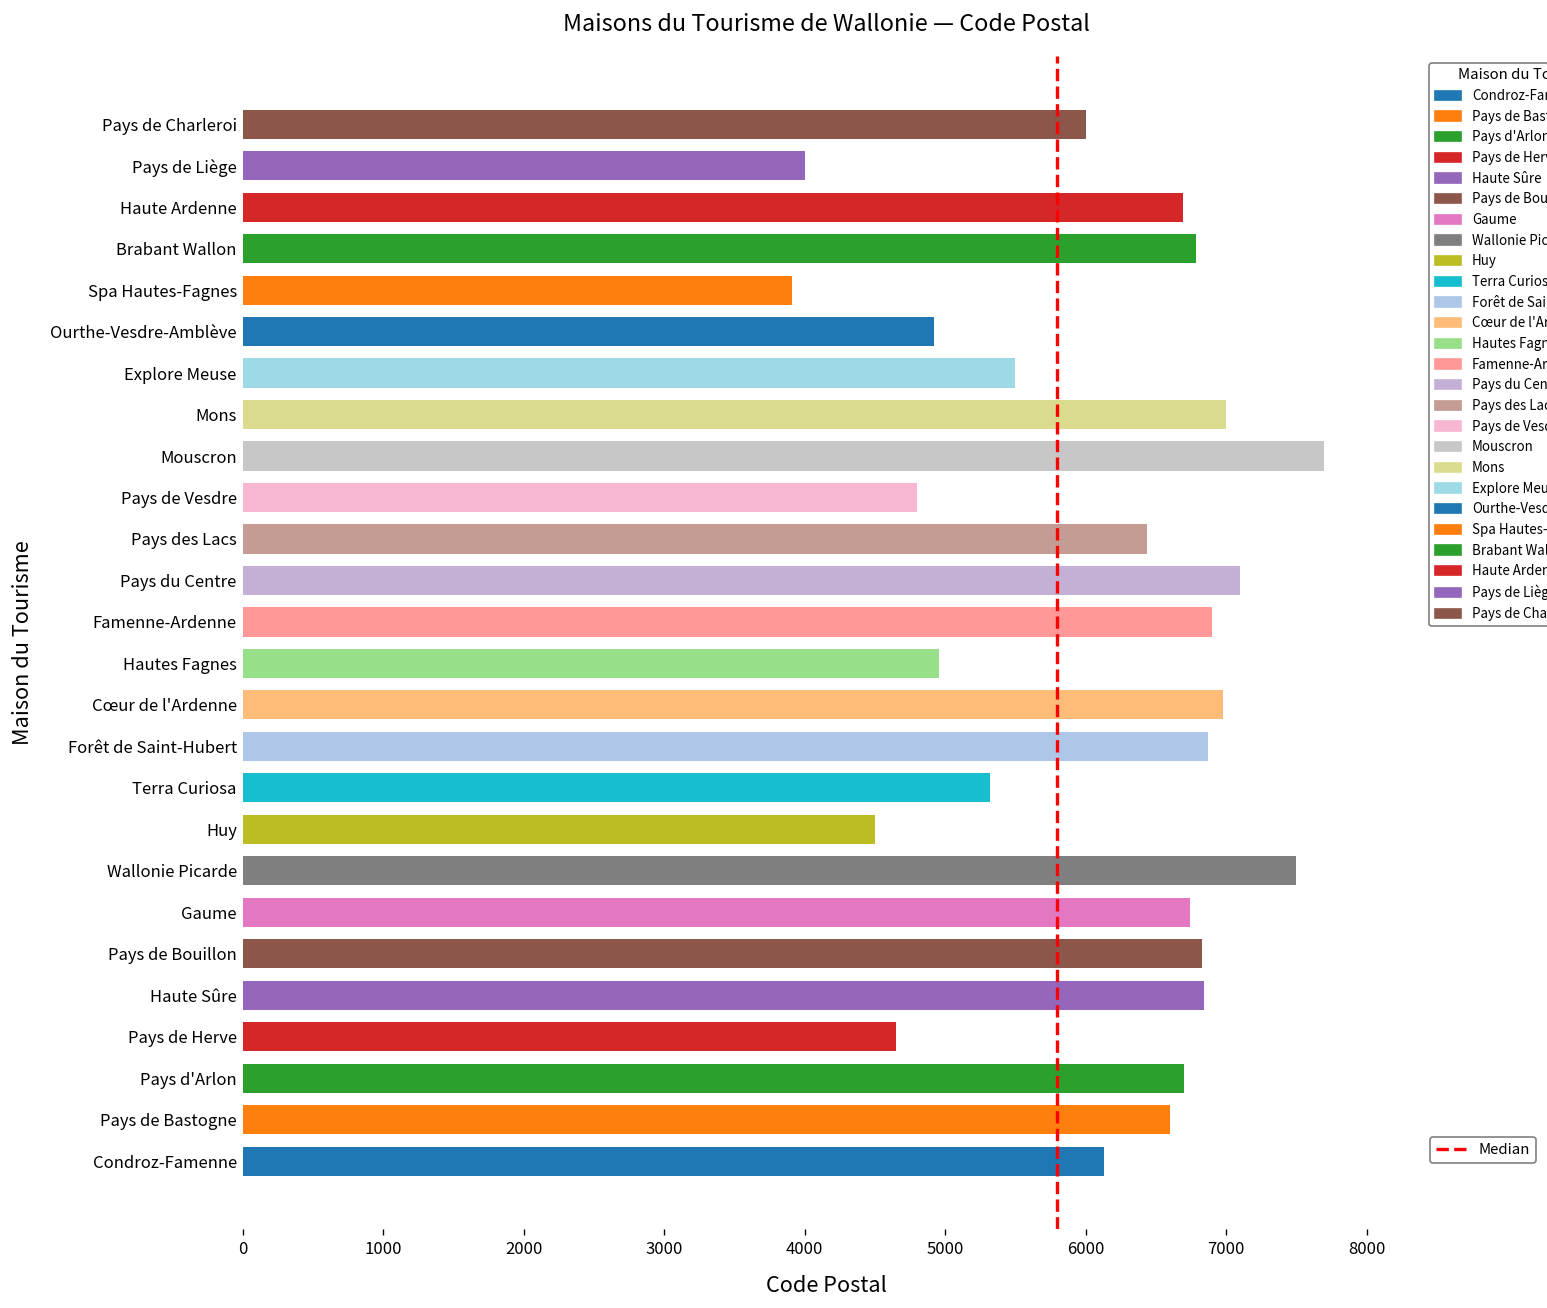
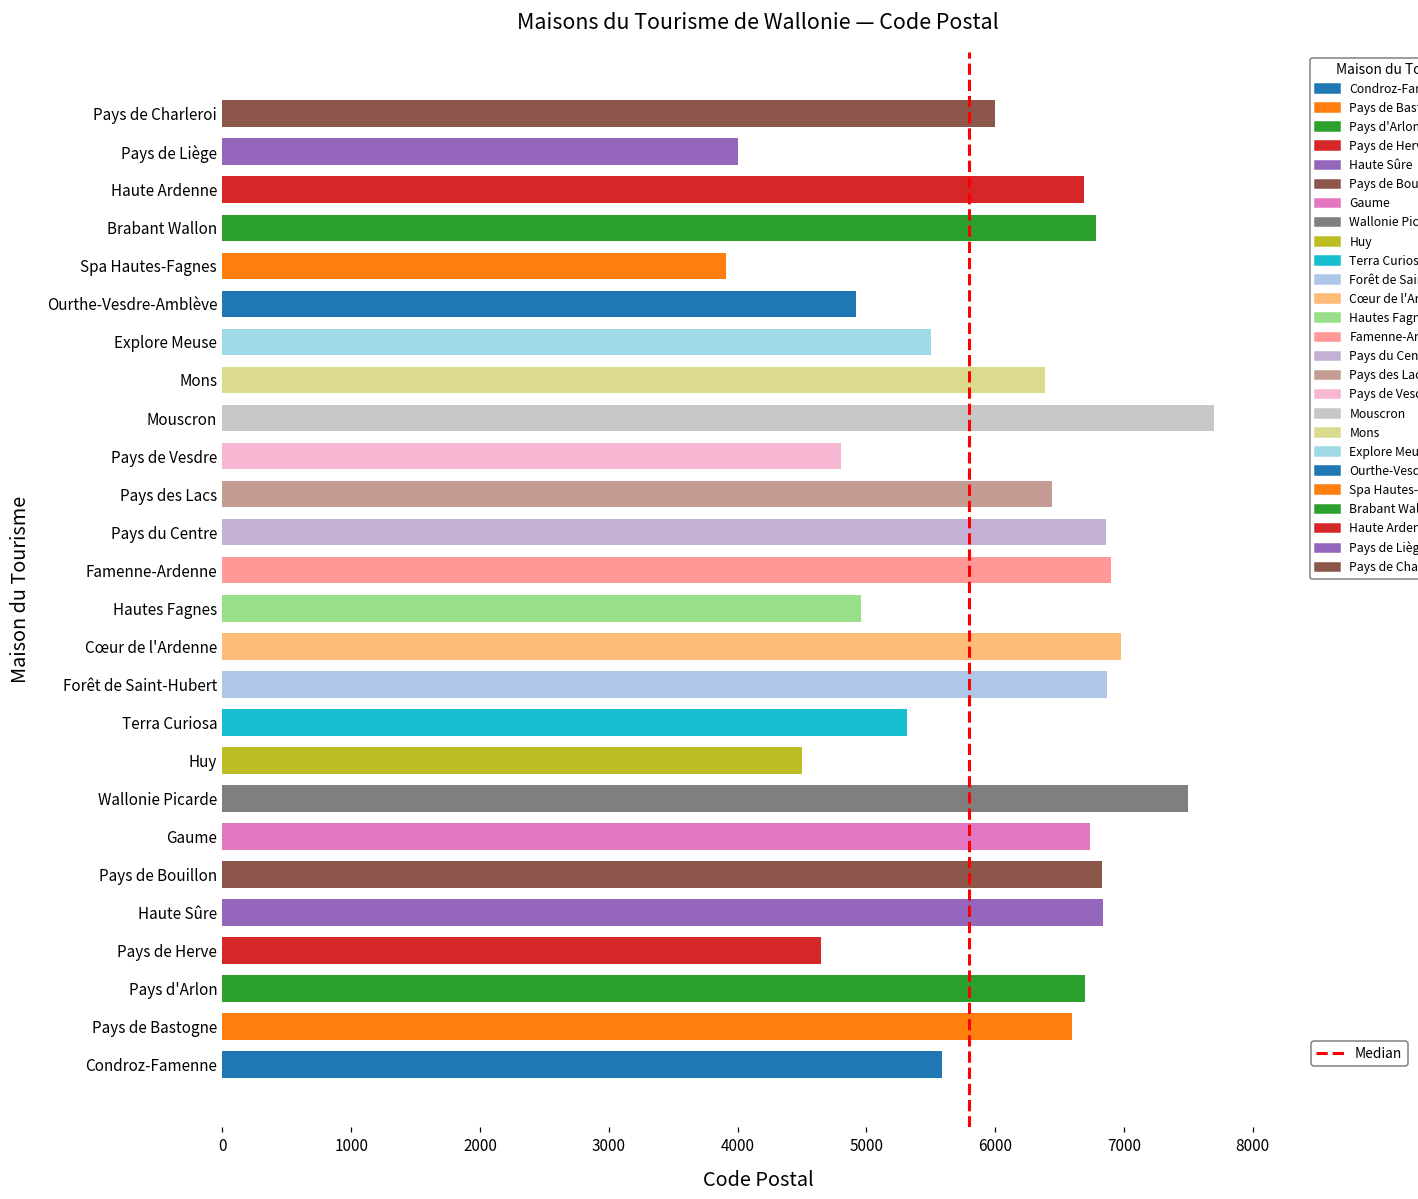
Mons: 7000 -> 6390
Pays du Centre: 7100 -> 6860
Condroz-Famenne: 6130 -> 5590
